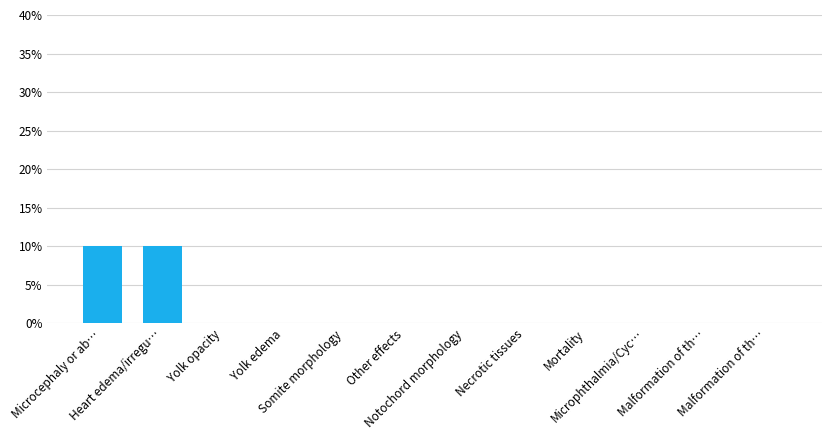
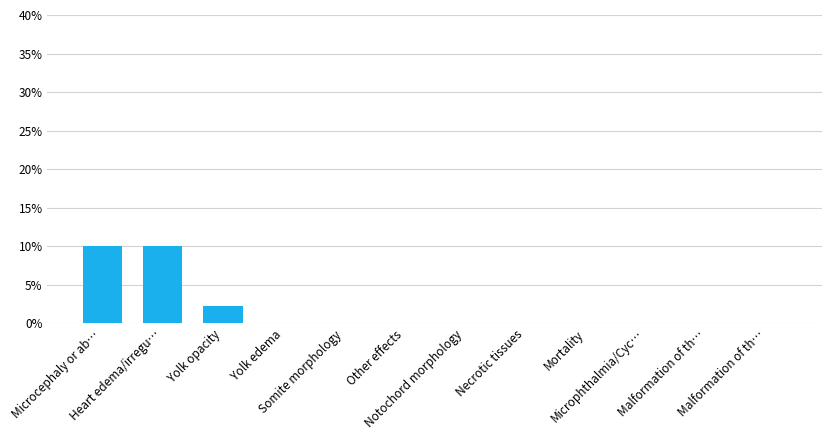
Yolk opacity: 0% -> 2%
